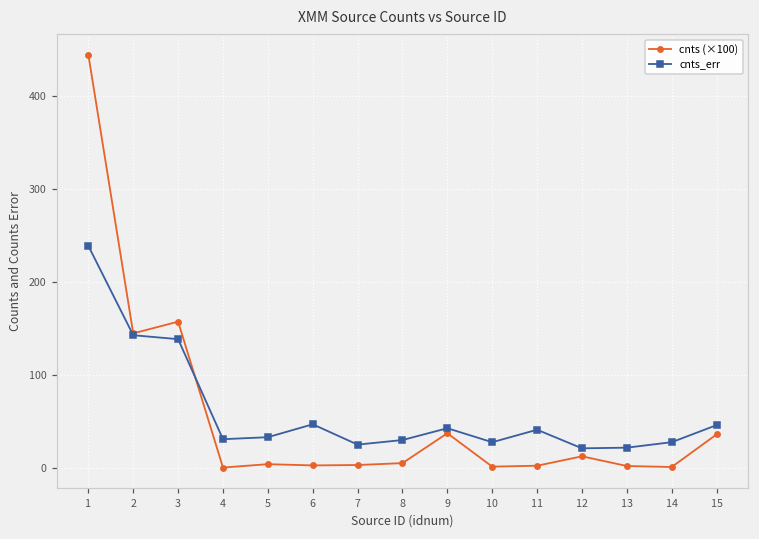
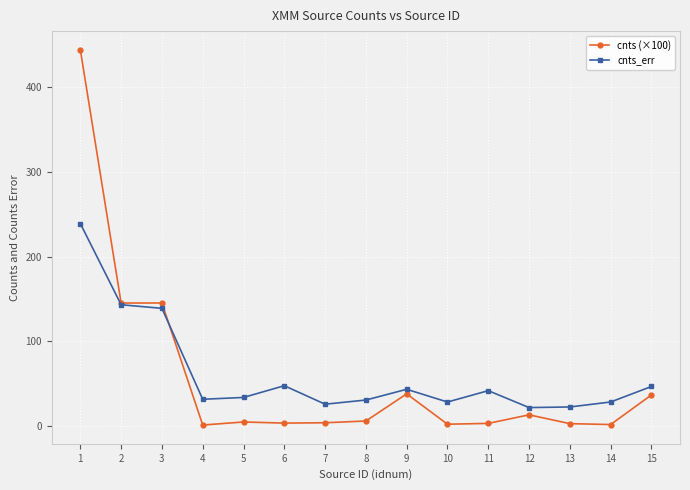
cnts (×100), 3: 160 -> 150
